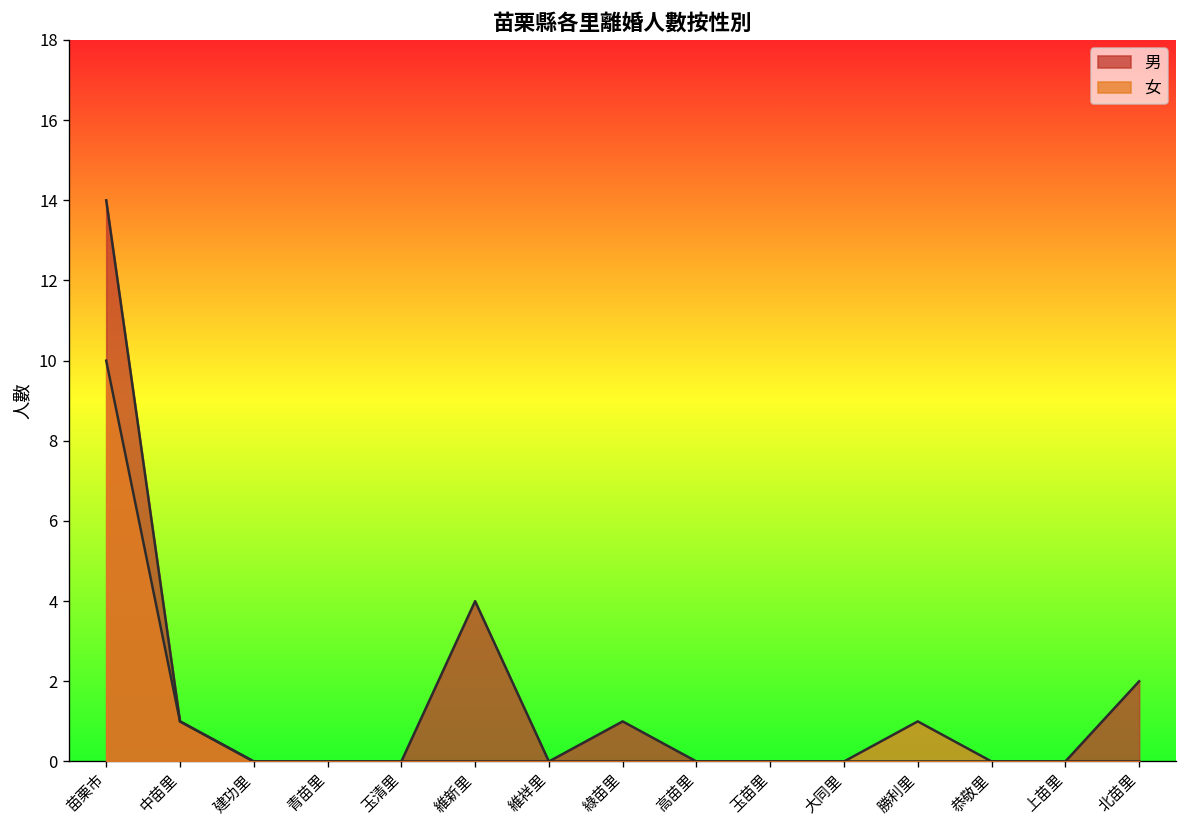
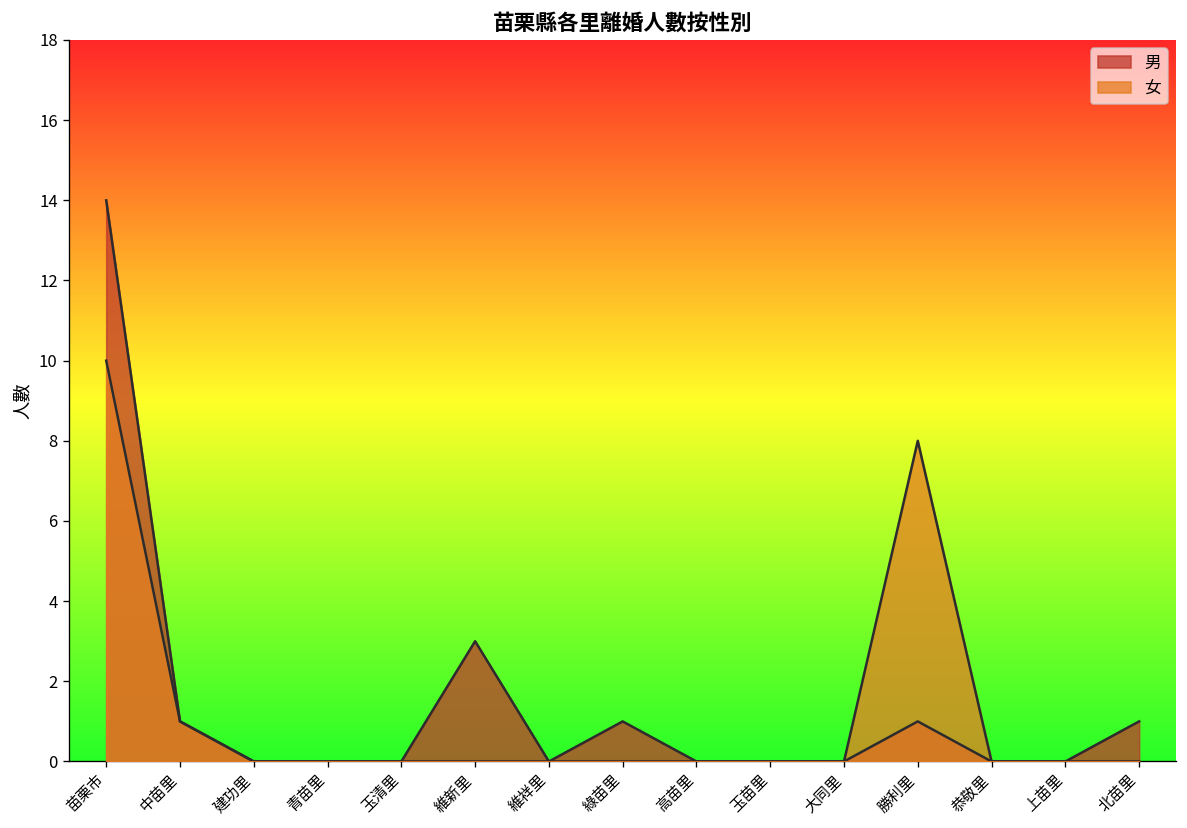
男, 維新里: 4 -> 3
男, 勝利里: 0 -> 1
女, 勝利里: 1 -> 8
男, 北苗里: 2 -> 1
